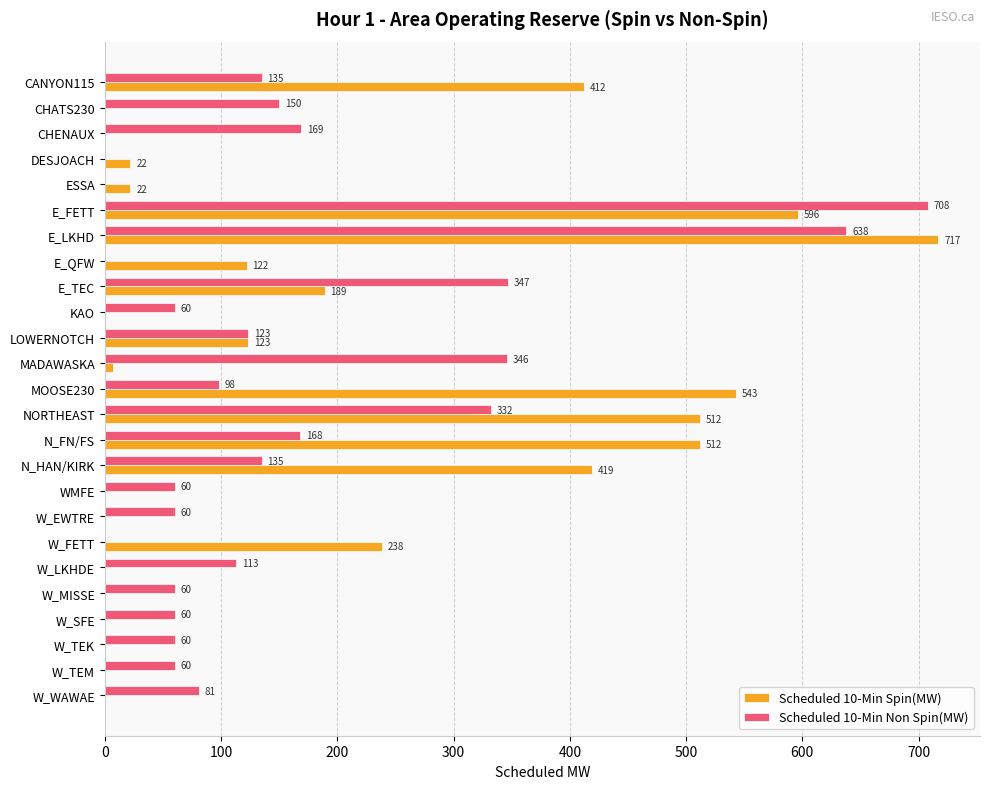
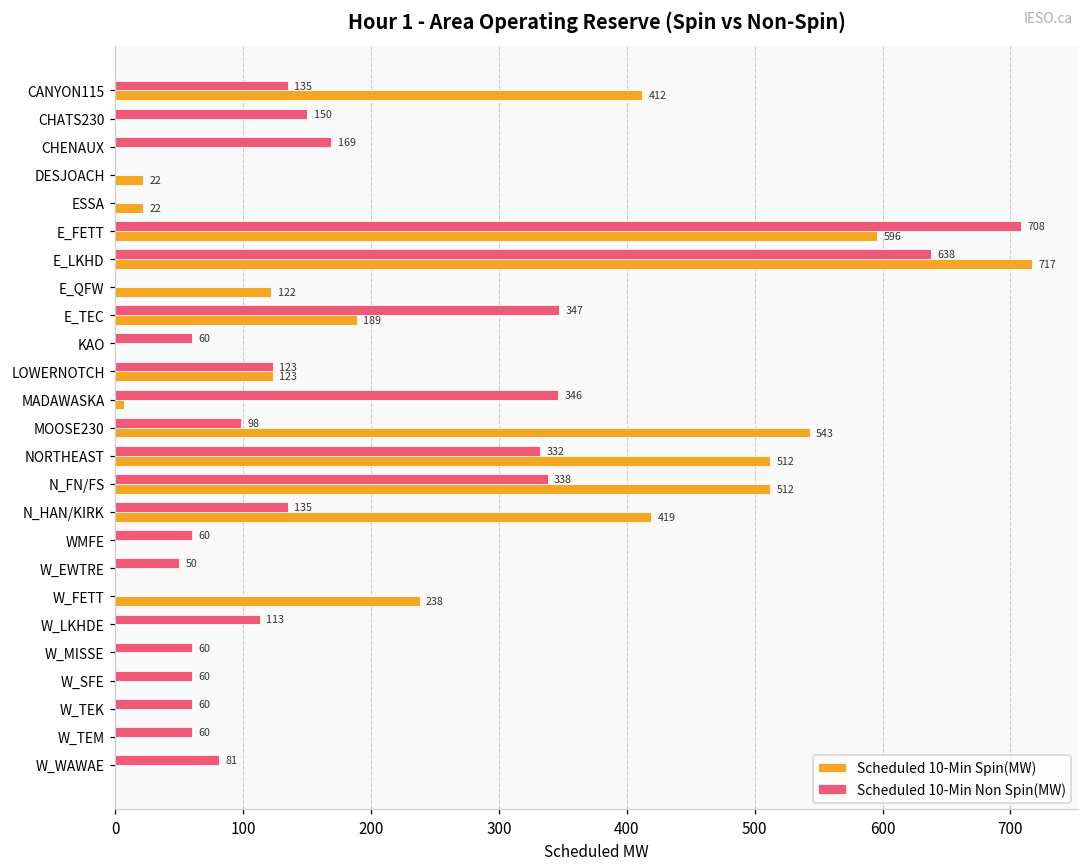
Scheduled 10-Min Non Spin(MW), N_FN/FS: 168 -> 338
Scheduled 10-Min Non Spin(MW), W_EWTRE: 60 -> 50
